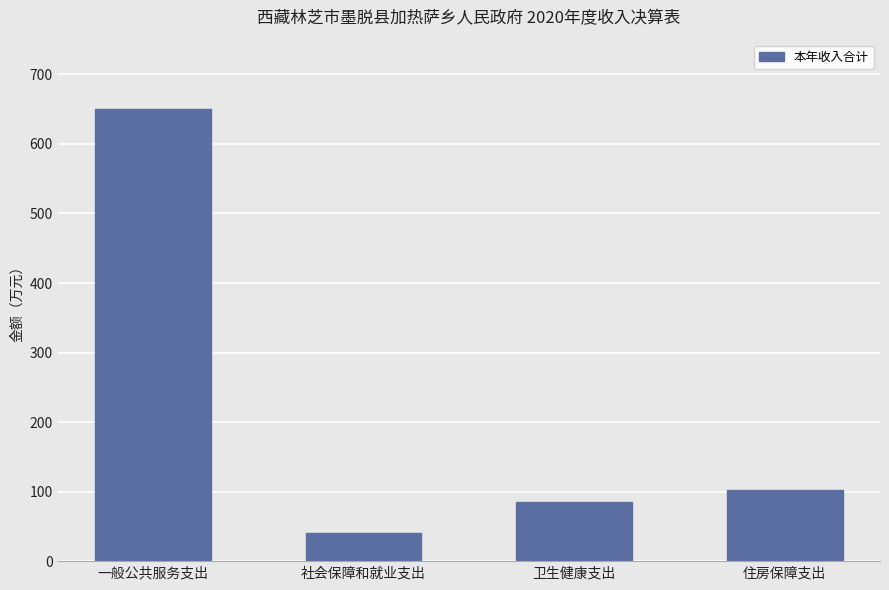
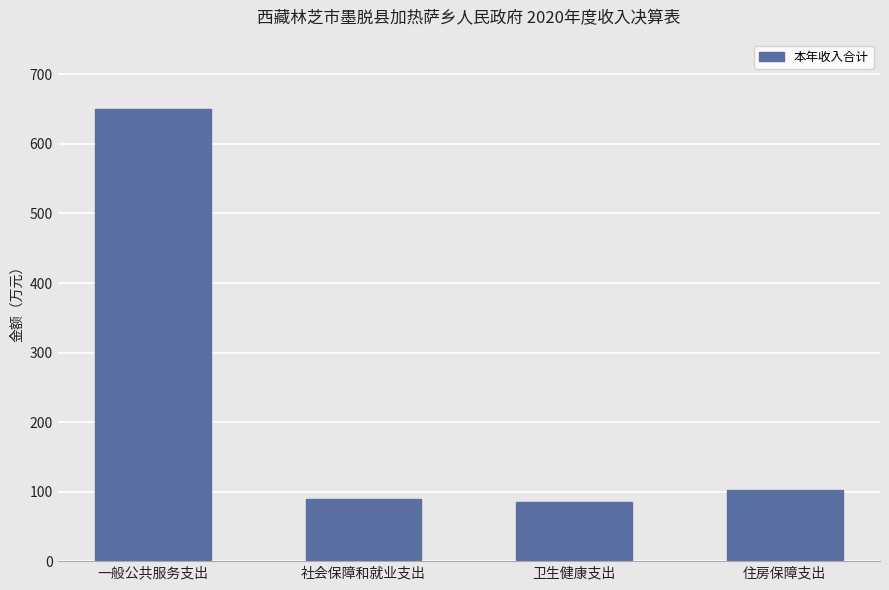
社会保障和就业支出: 40 -> 90
